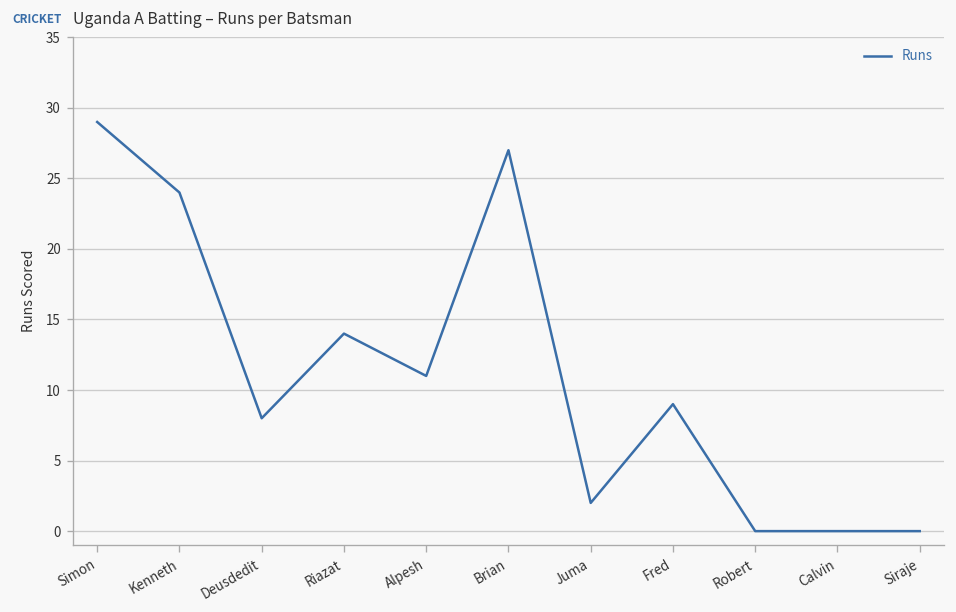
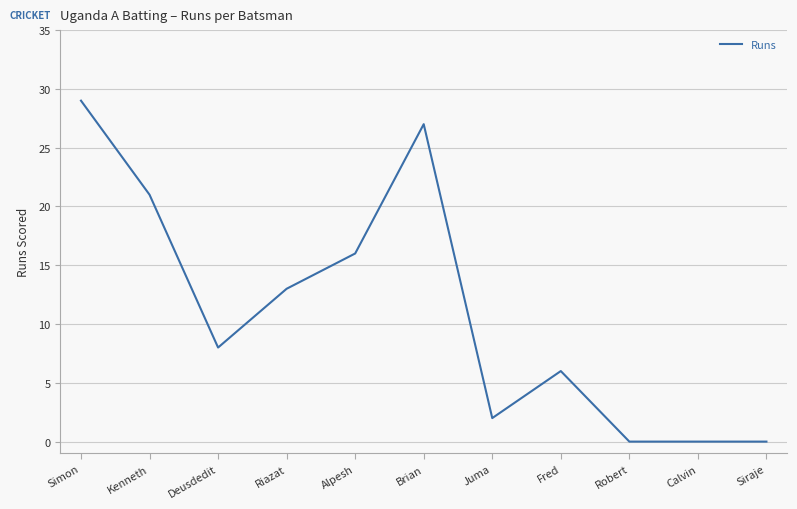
Kenneth: 24 -> 21
Riazat: 14 -> 13
Alpesh: 11 -> 16
Fred: 9 -> 6
